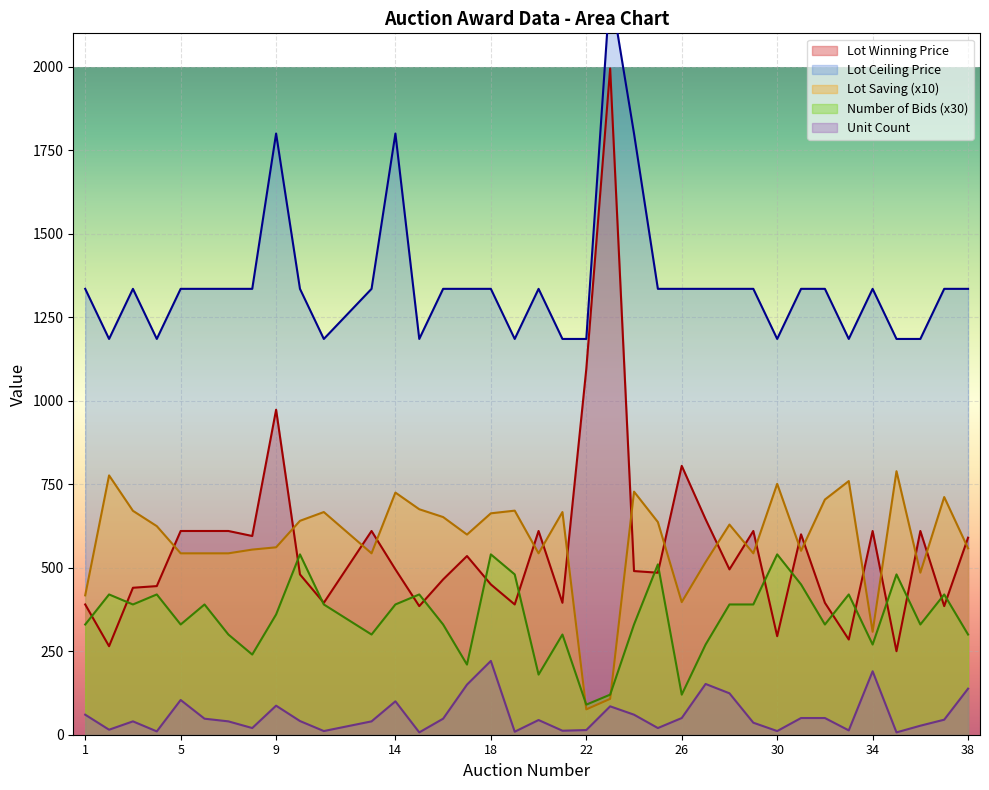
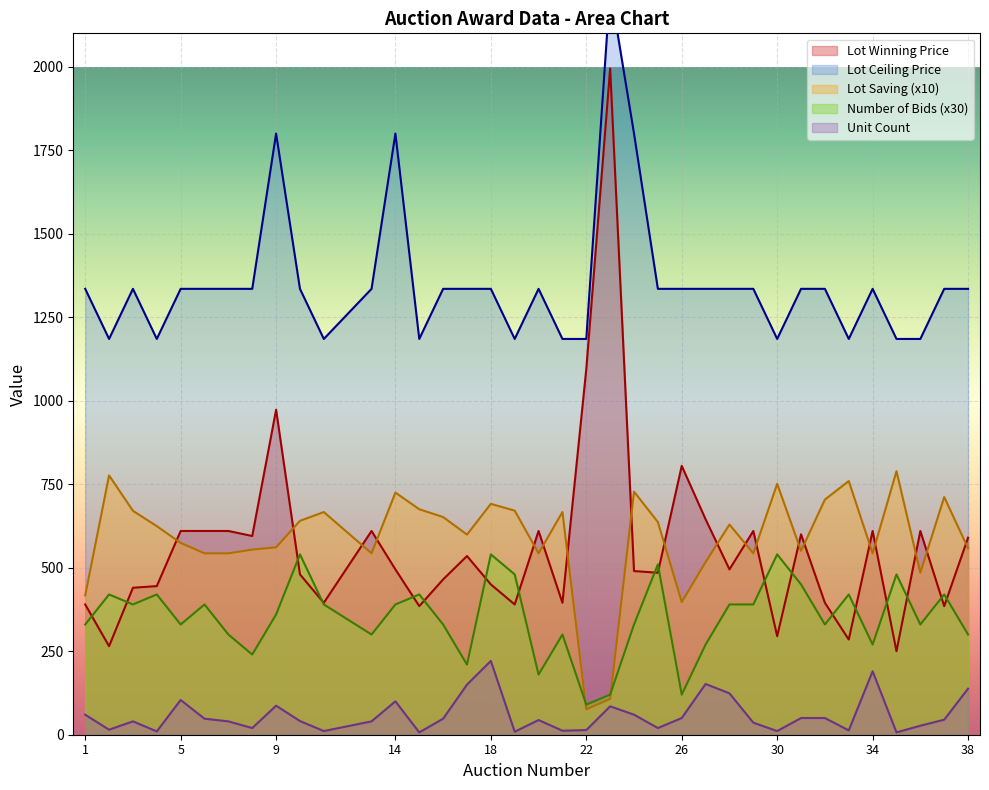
Lot Saving (x10), 5: 540 -> 570
Lot Saving (x10), 18: 660 -> 690
Lot Saving (x10), 34: 310 -> 540
